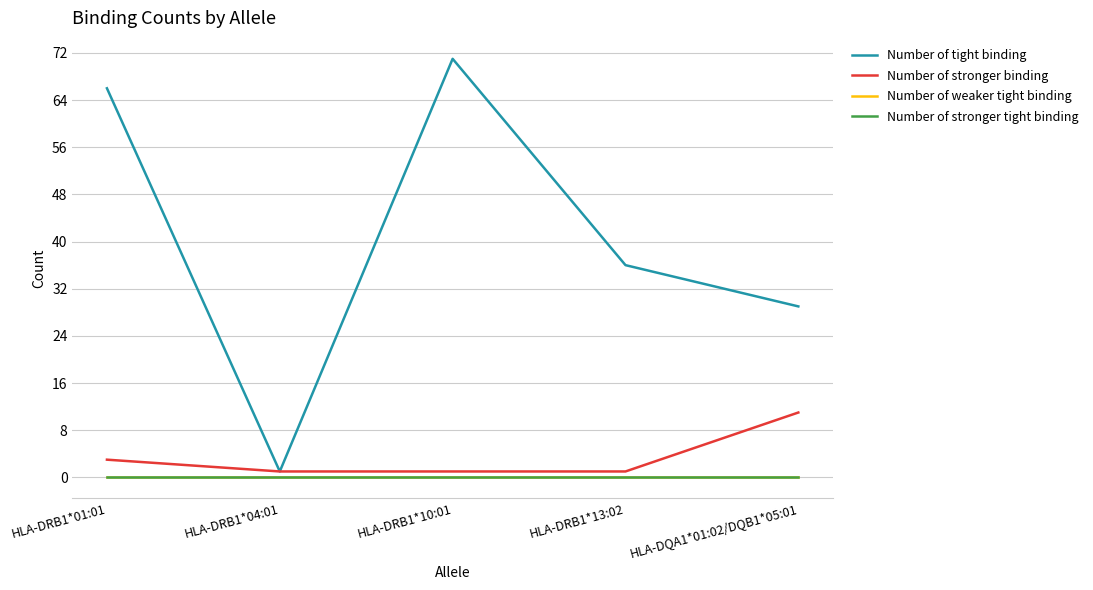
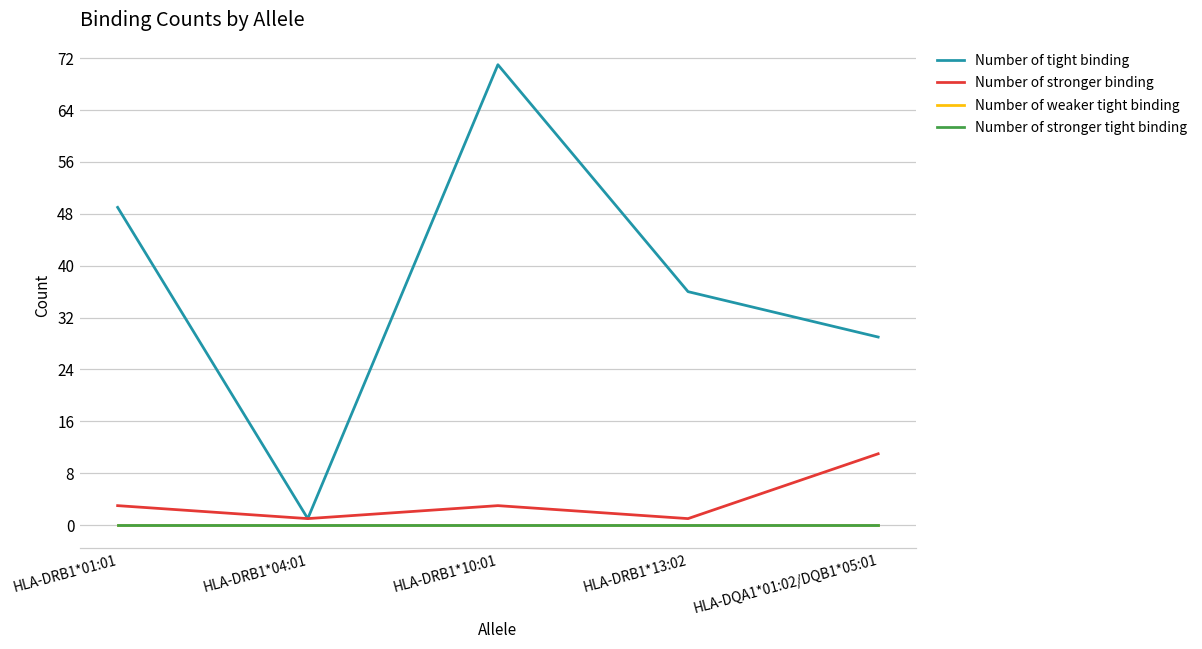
Number of tight binding, HLA-DRB1*01:01: 66 -> 49
Number of stronger binding, HLA-DRB1*10:01: 1 -> 3
